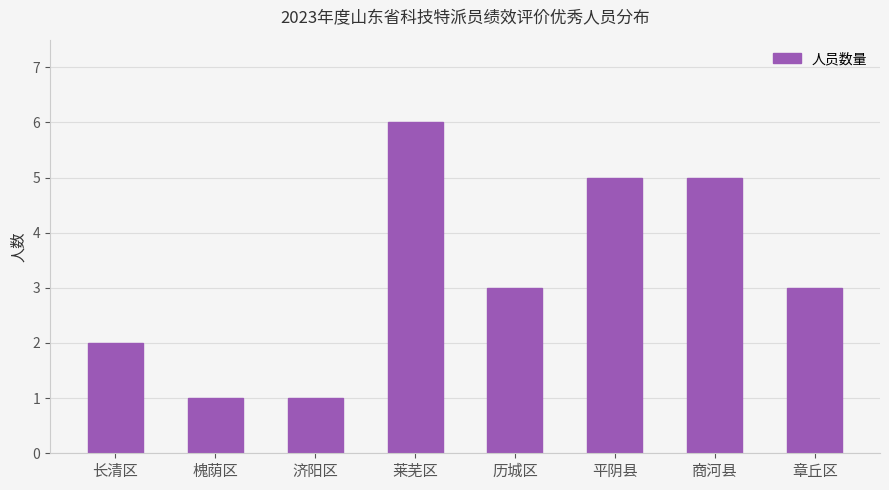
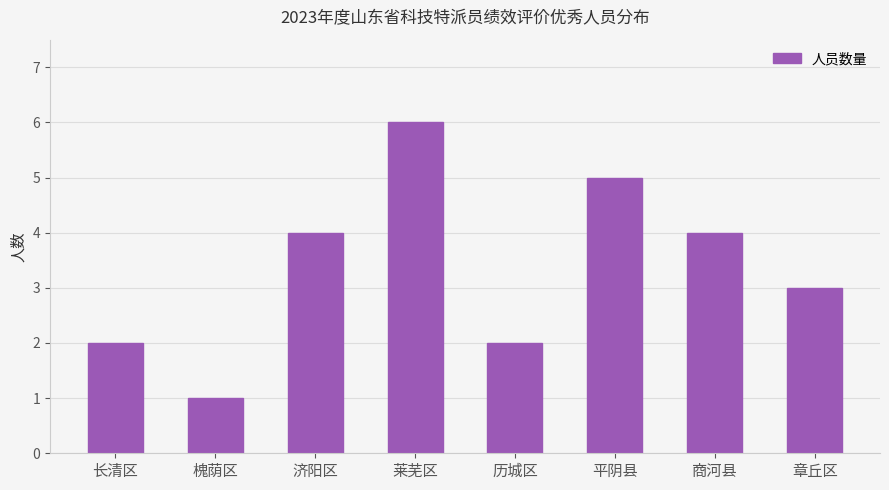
济阳区: 1 -> 4
历城区: 3 -> 2
商河县: 5 -> 4
